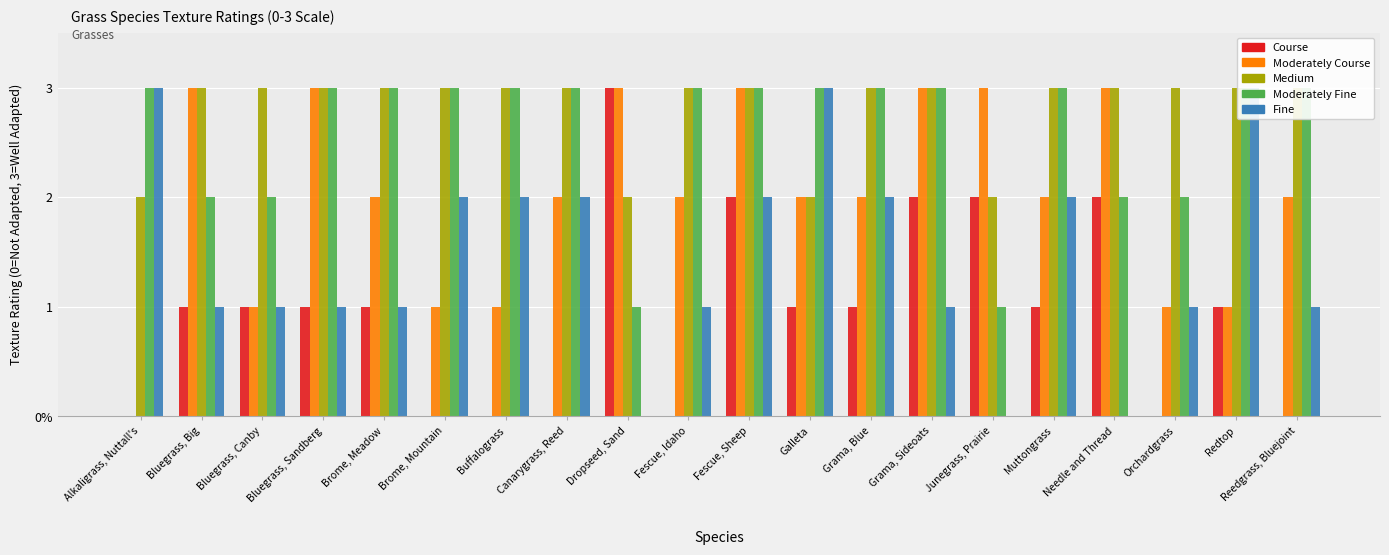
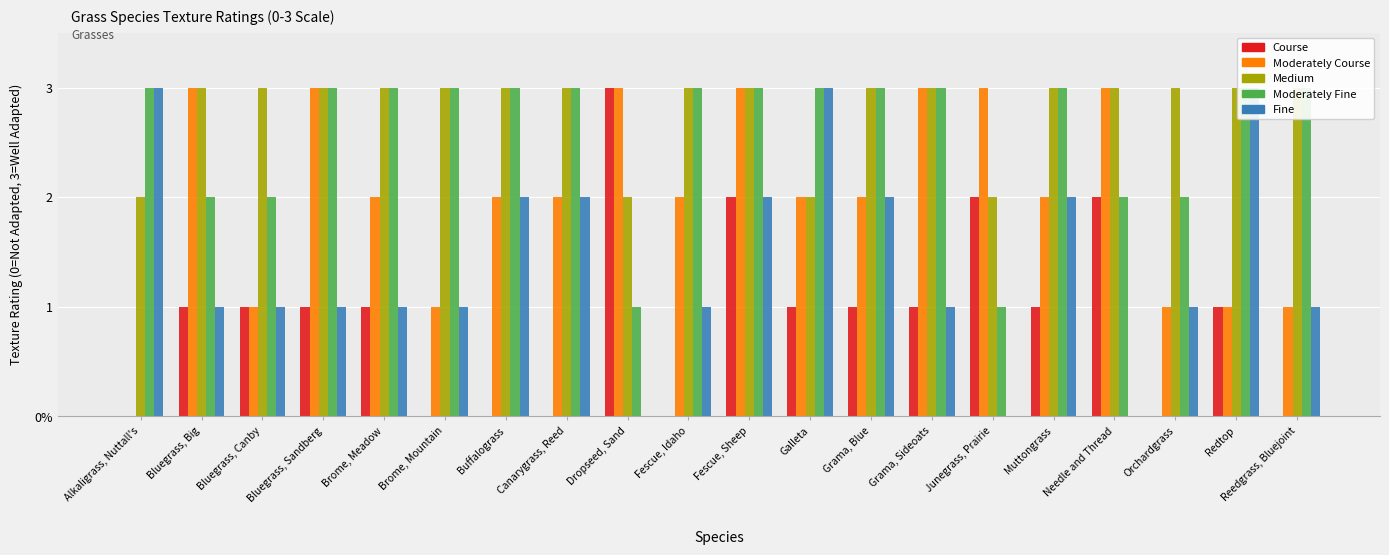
Fine, Brome, Mountain: 2 -> 1
Moderately Course, Buffalograss: 1 -> 2
Course, Grama, Sideoats: 2 -> 1
Moderately Course, Reedgrass, Bluejoint: 2 -> 1
